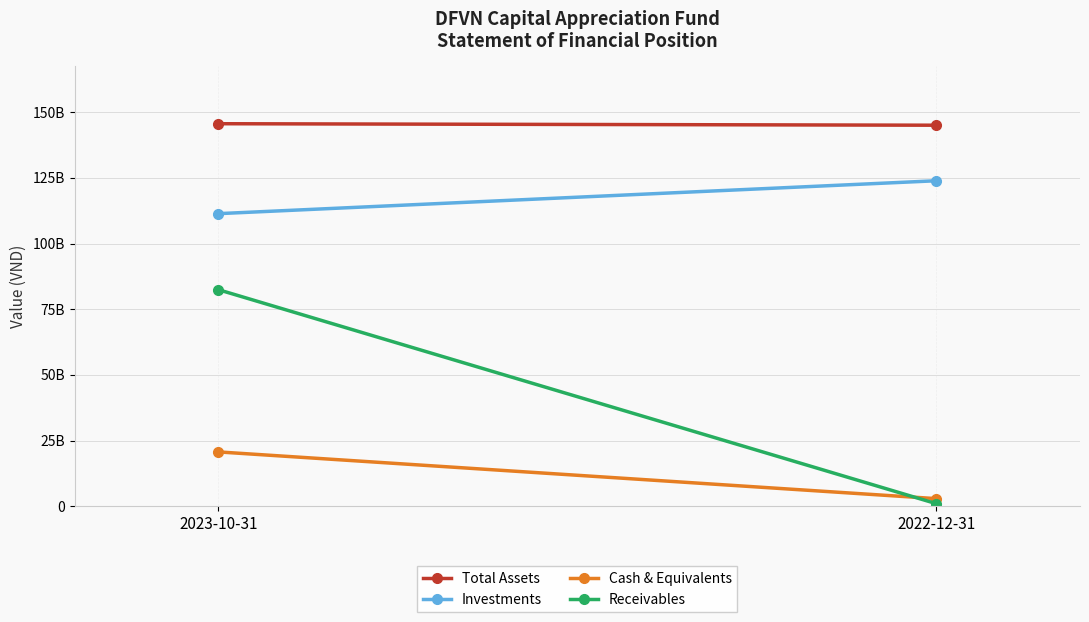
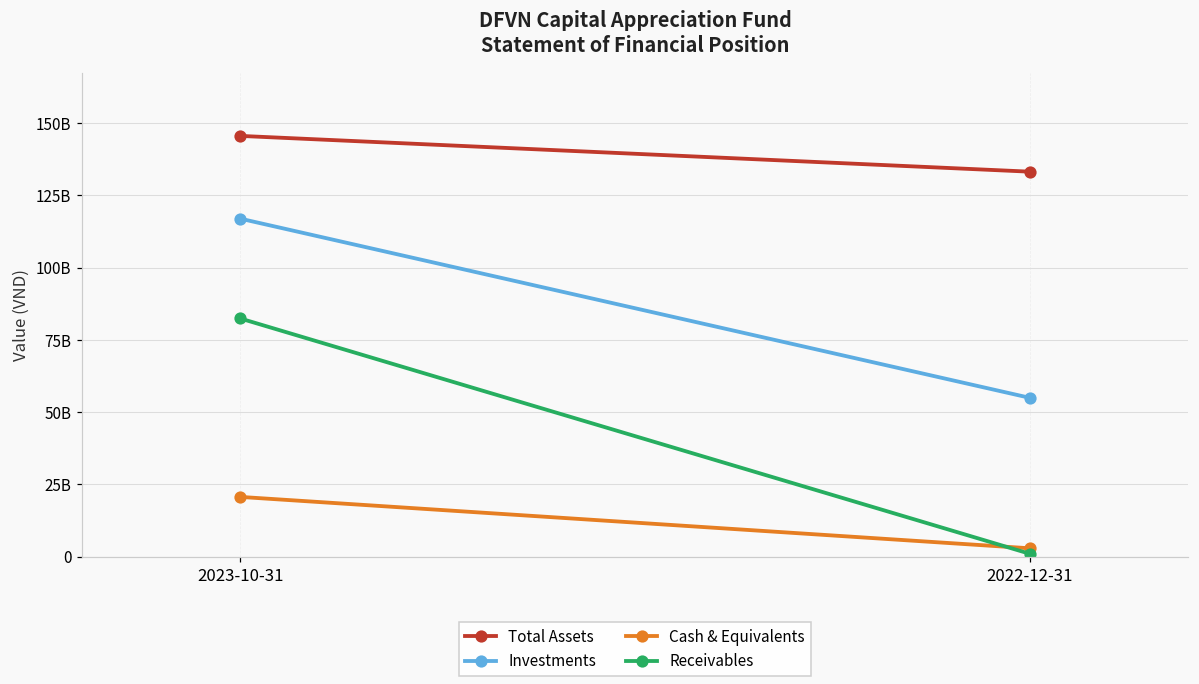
Investments, 2023-10-31: 111000000000 -> 117000000000
Total Assets, 2022-12-31: 145000000000 -> 133000000000
Investments, 2022-12-31: 124000000000 -> 55000000000
